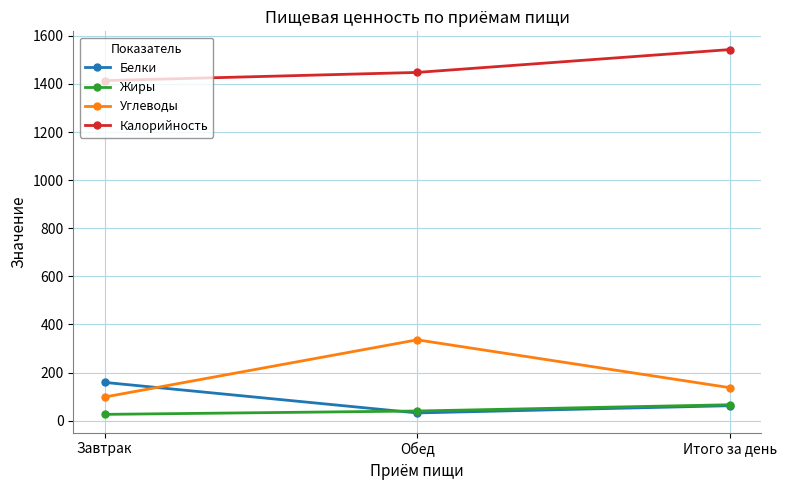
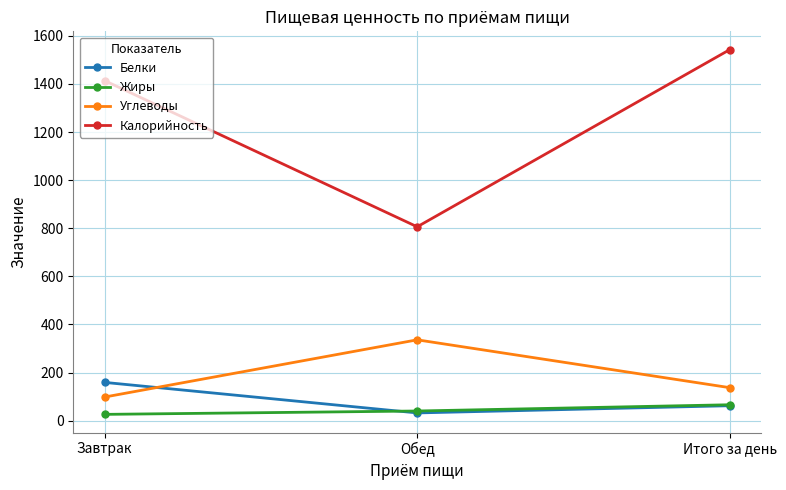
Калорийность, Обед: 1450 -> 810
